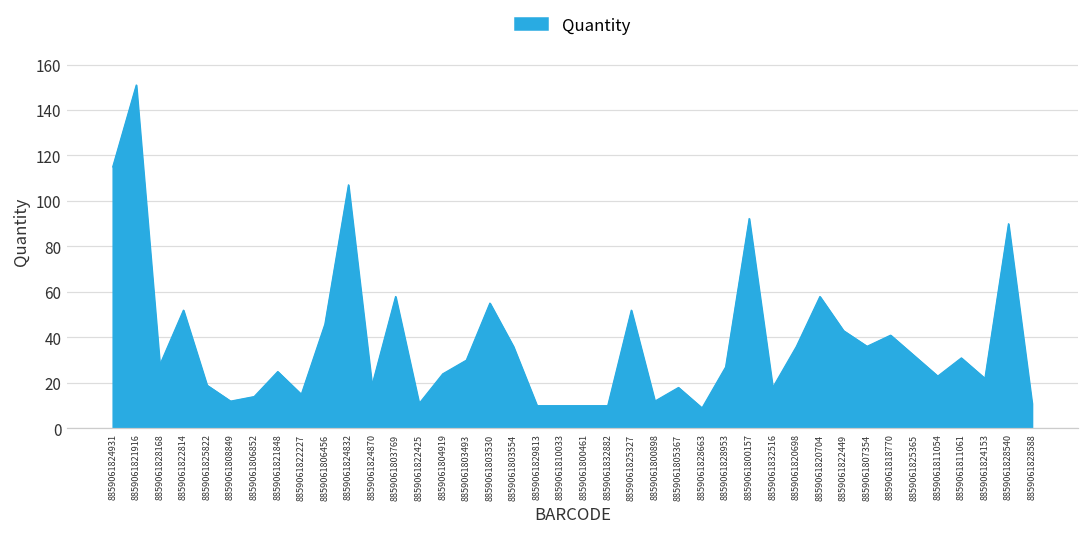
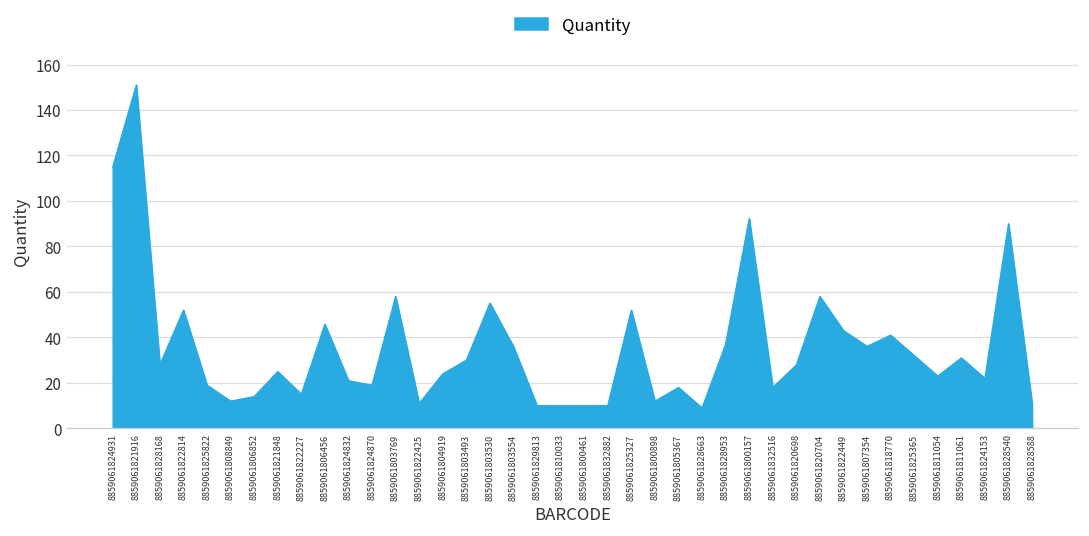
8859061824832: 107 -> 21
8859061828953: 27 -> 37
8859061820698: 36 -> 28
